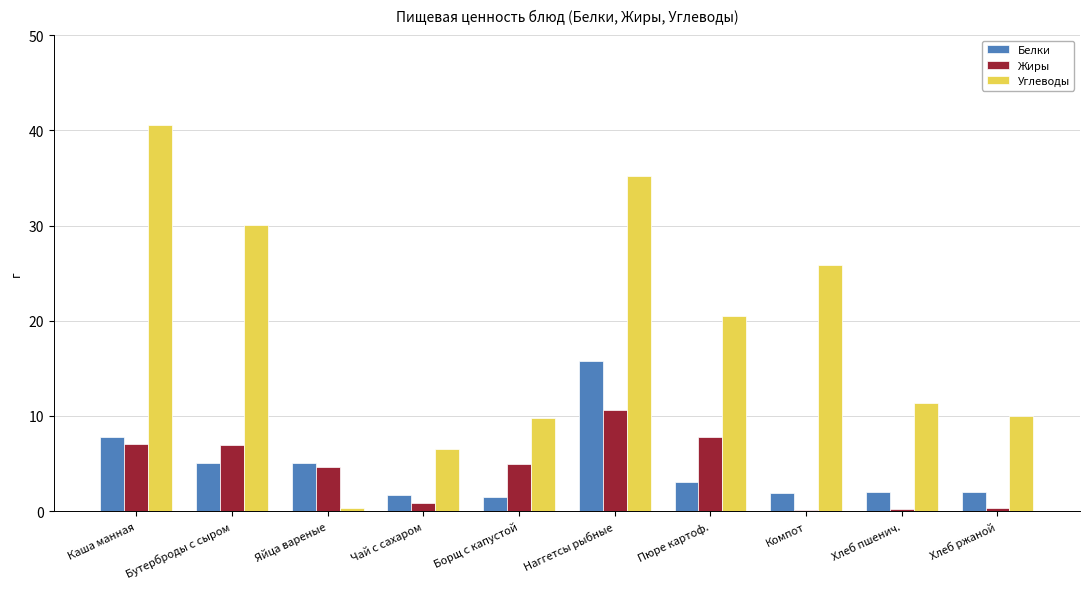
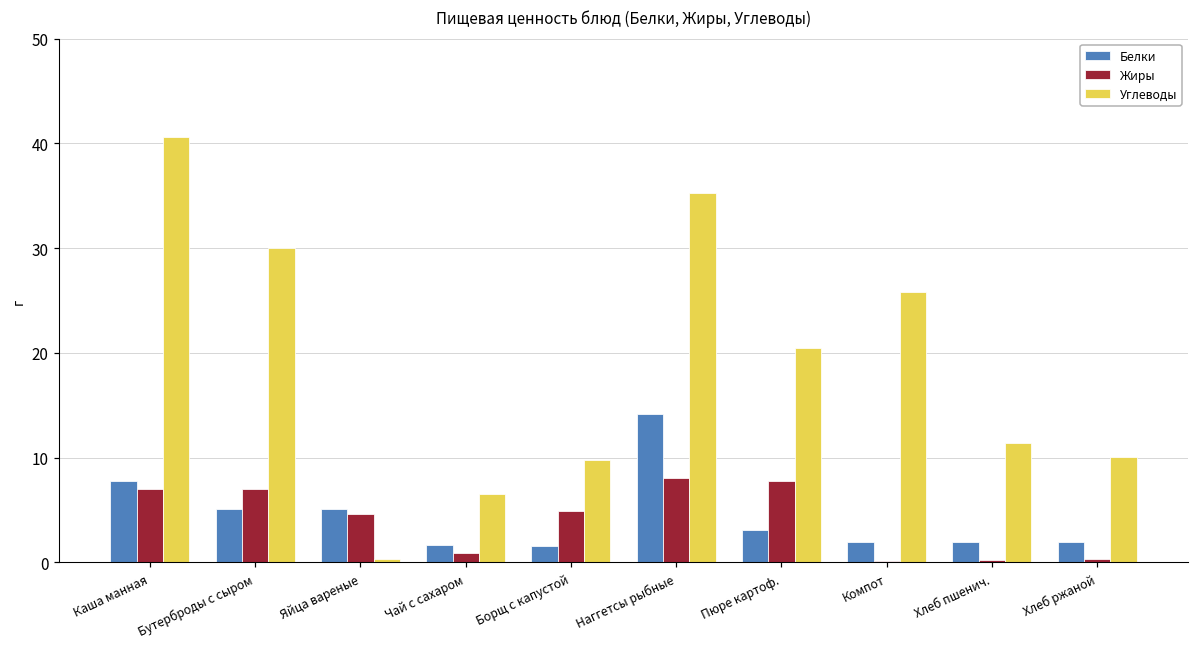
Белки, Наггетсы рыбные: 16 -> 14
Жиры, Наггетсы рыбные: 11 -> 8
